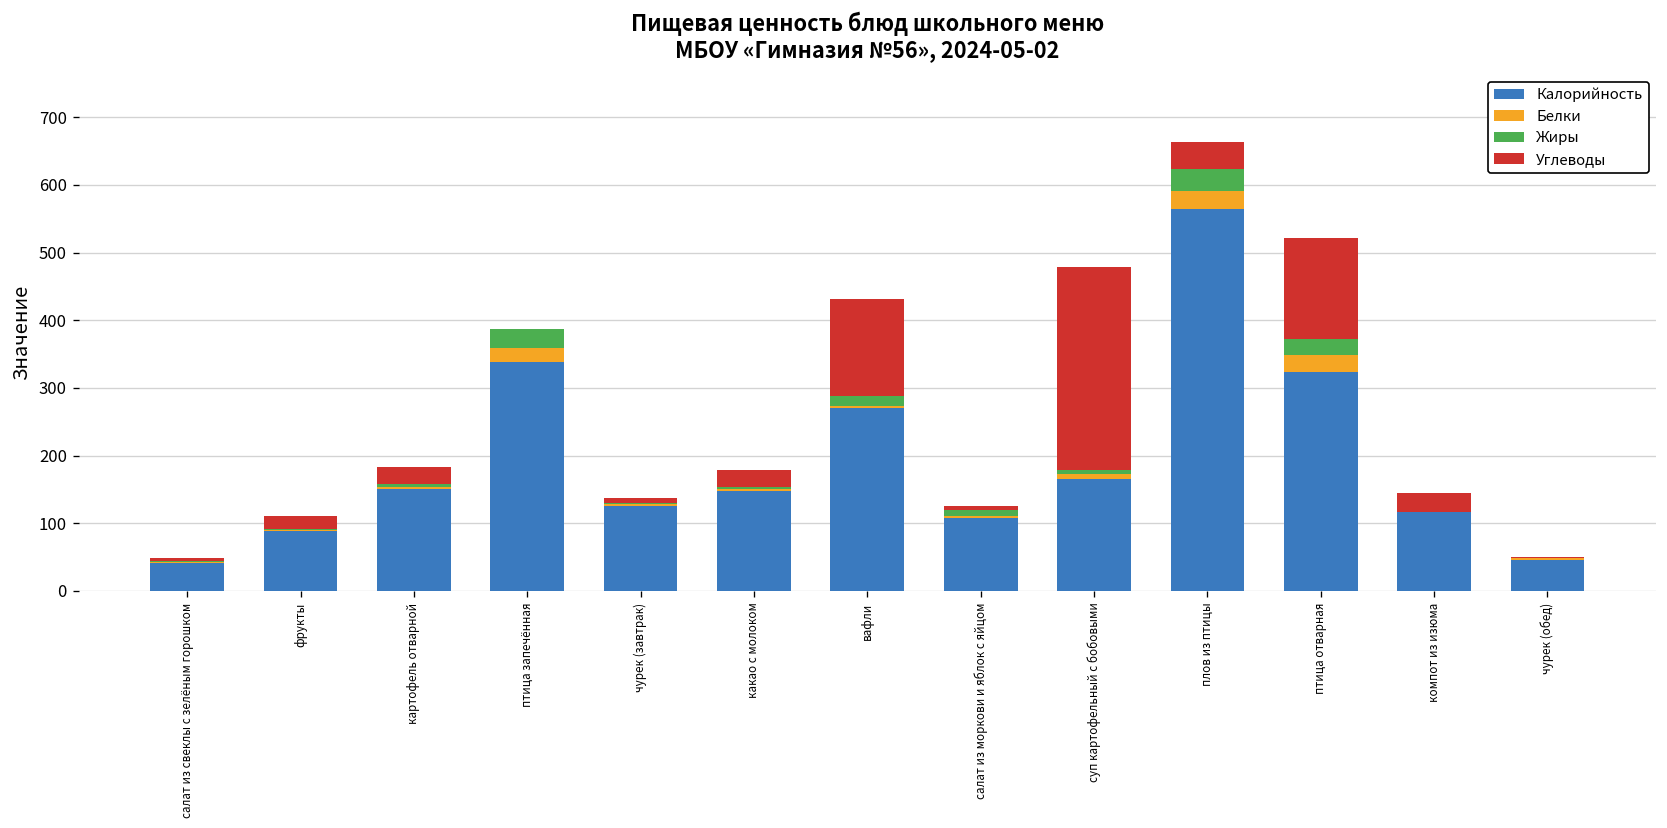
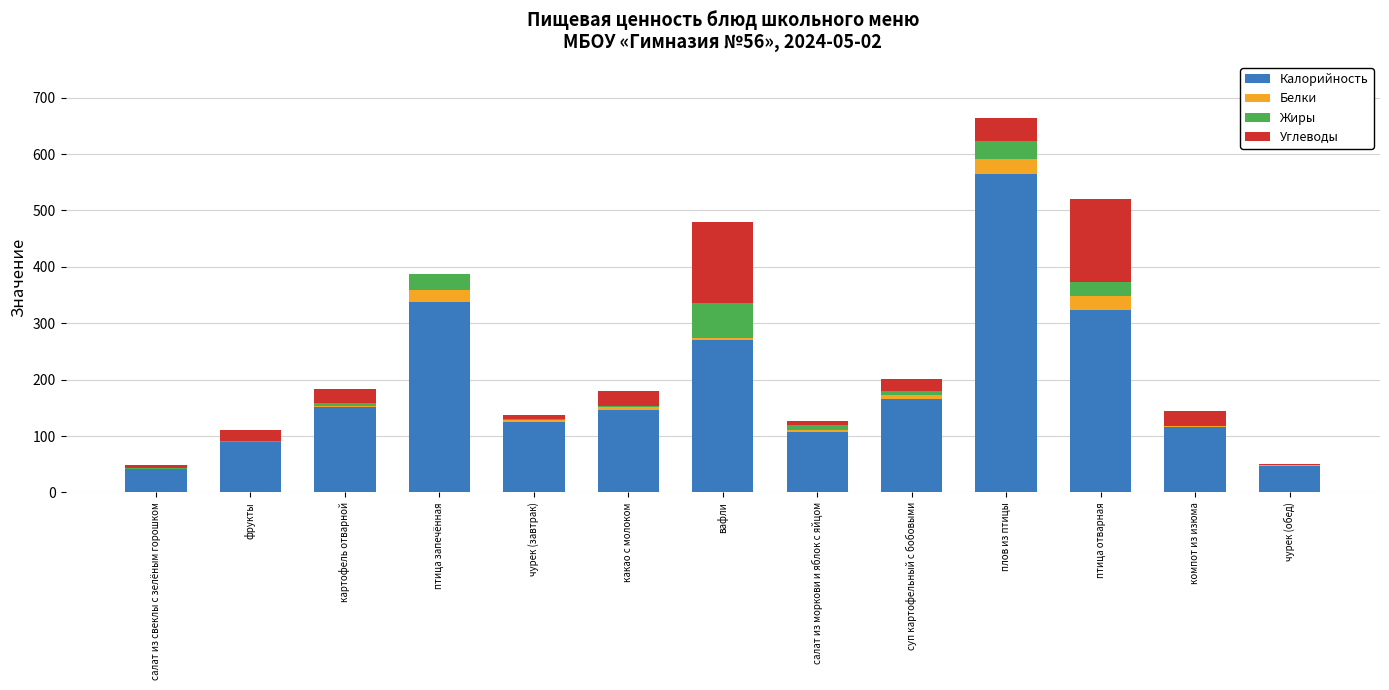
Жиры, вафли: 20 -> 60
Углеводы, суп картофельный с бобовыми: 300 -> 20
